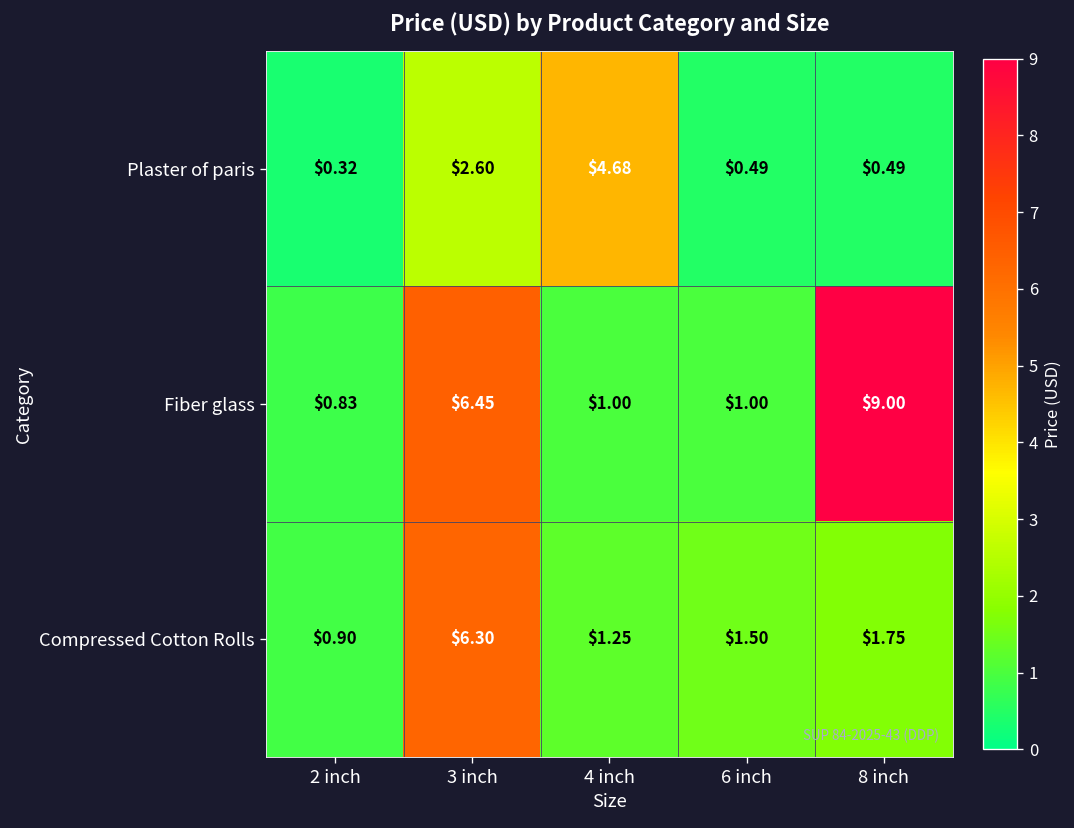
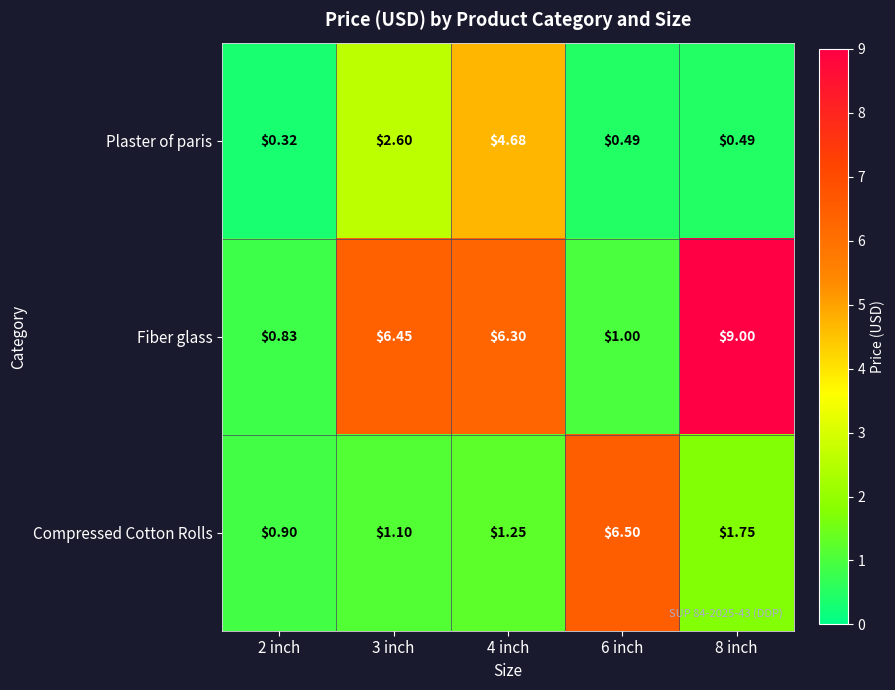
Fiber glass, 4 inch: $1.00 -> $6.30
Compressed Cotton Rolls, 3 inch: $6.30 -> $1.10
Compressed Cotton Rolls, 6 inch: $1.50 -> $6.50
